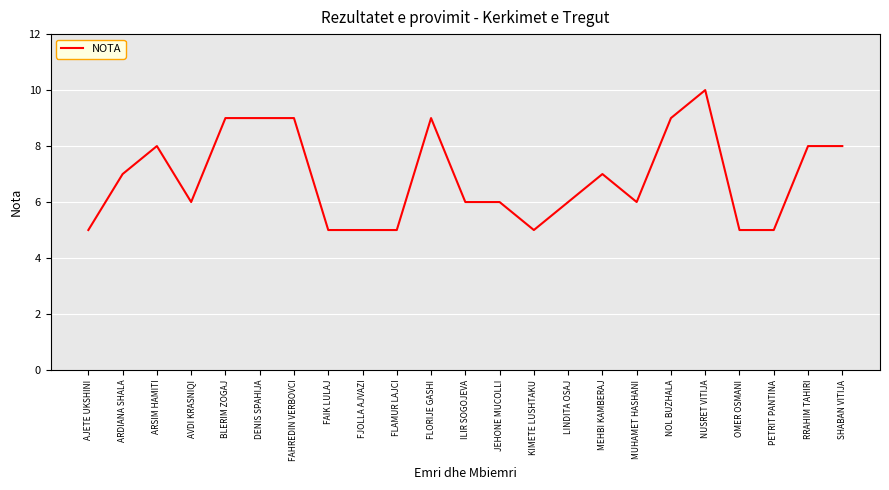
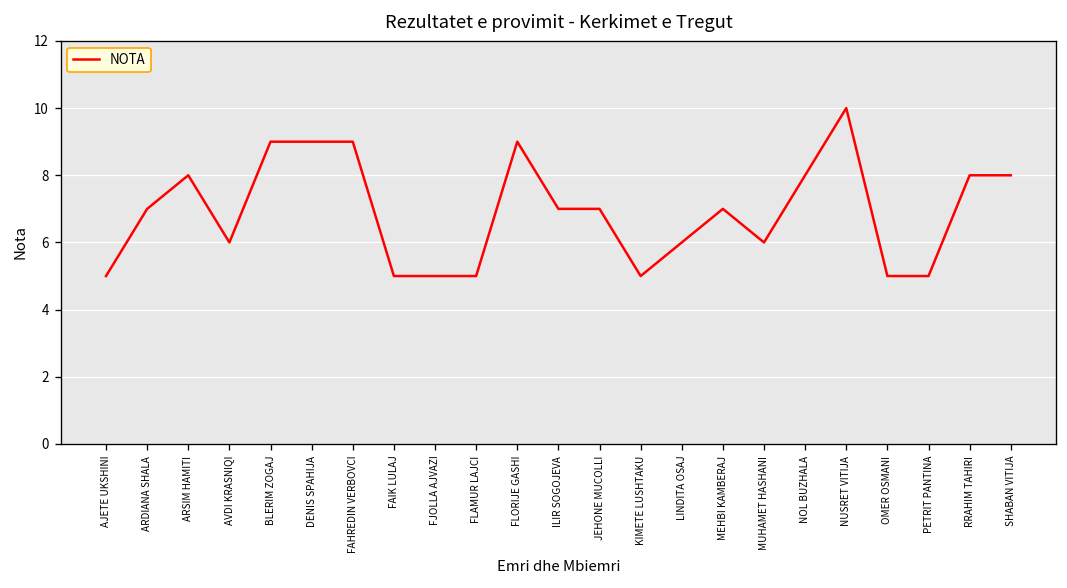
ILIR SOGOJEVA: 6 -> 7
JEHONE MUCOLLI: 6 -> 7
NOL BUZHALA: 9 -> 8
